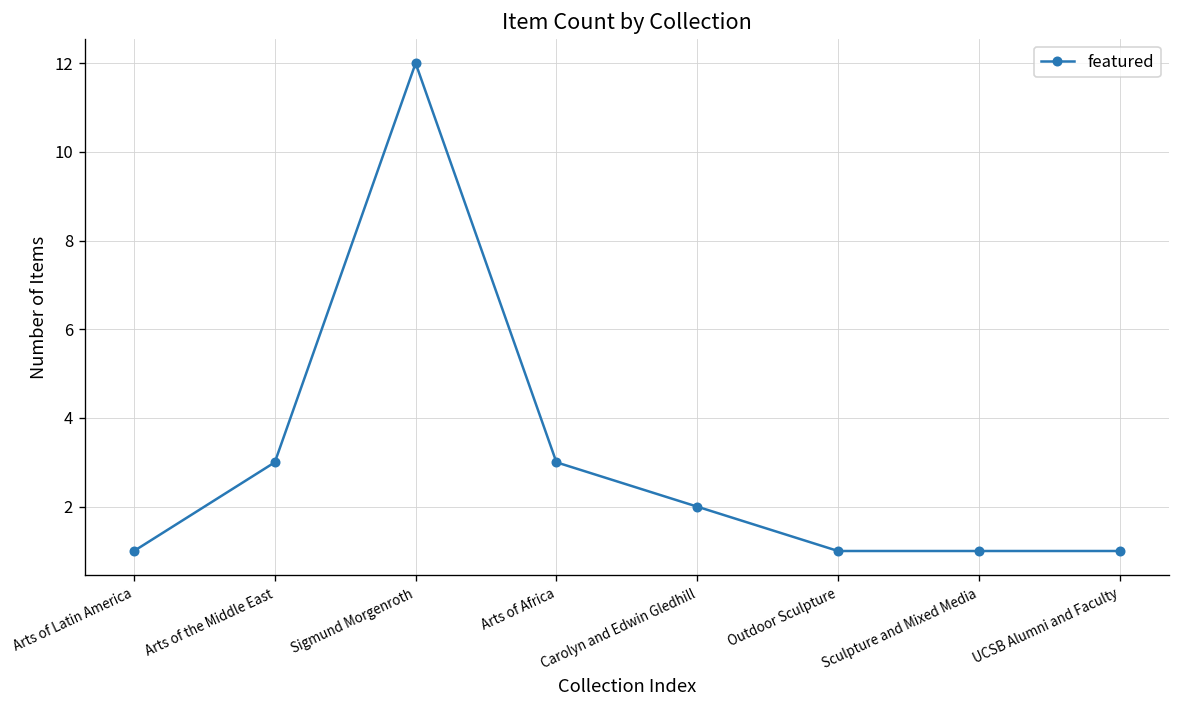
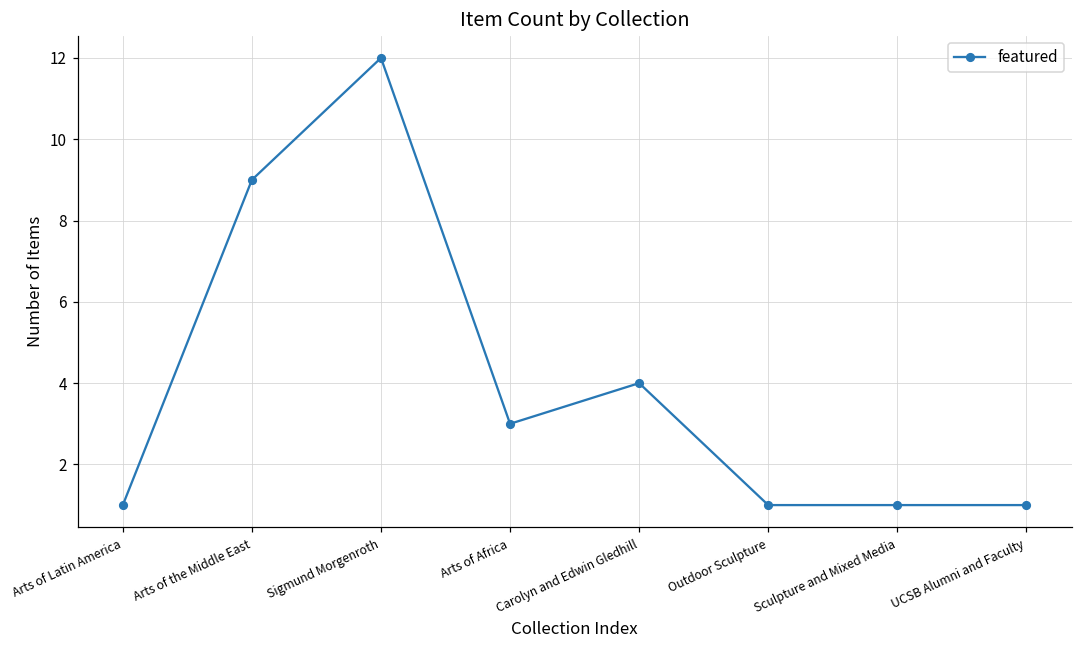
Arts of the Middle East: 3 -> 9
Carolyn and Edwin Gledhill: 2 -> 4
